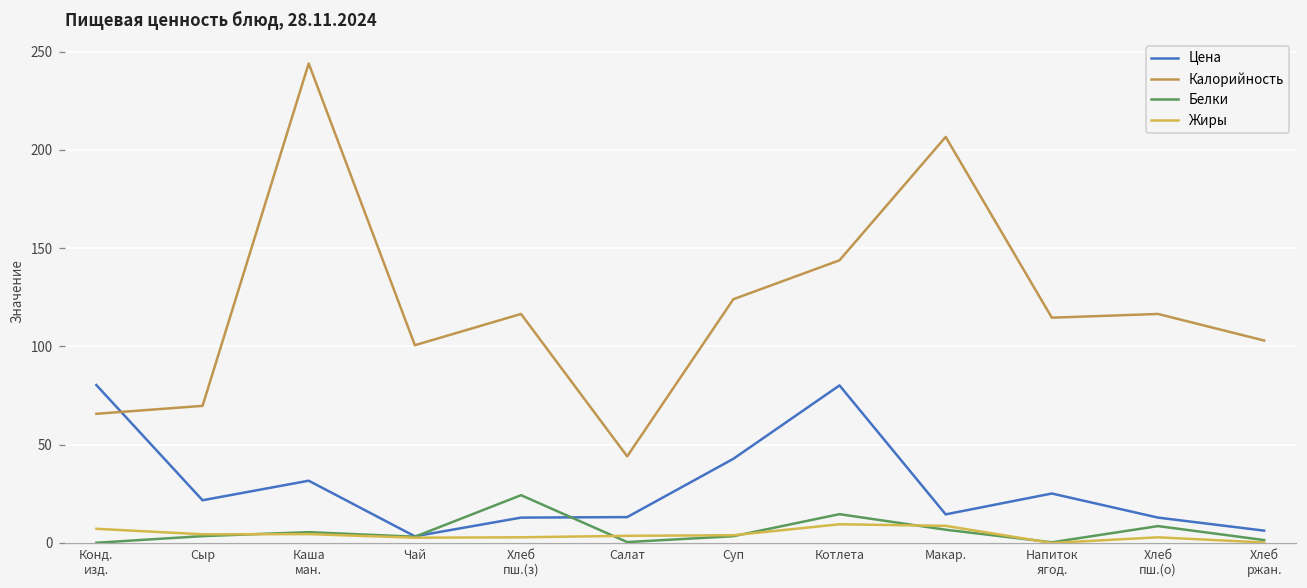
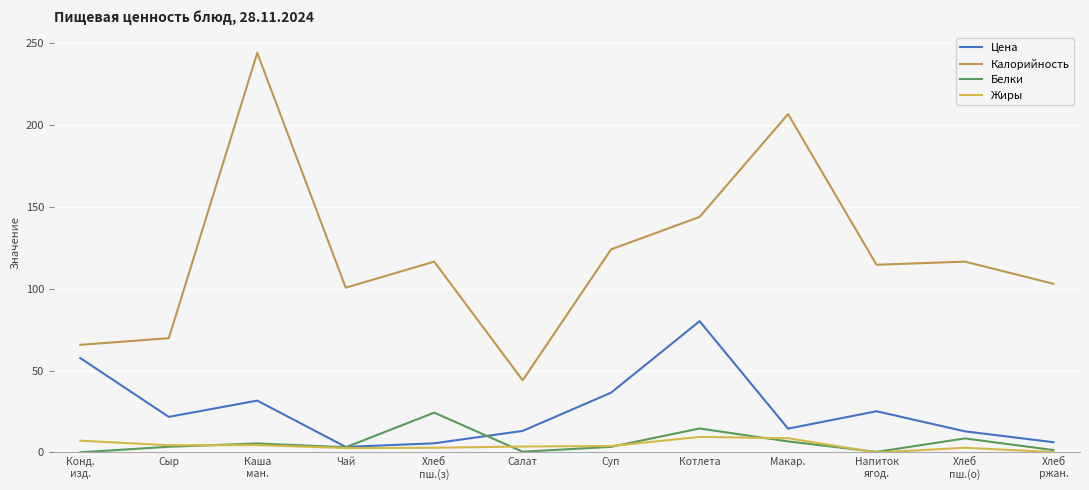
Цена, Конд. изд.: 80 -> 58
Цена, Хлеб пш.(з): 13 -> 6
Цена, Суп: 43 -> 37
